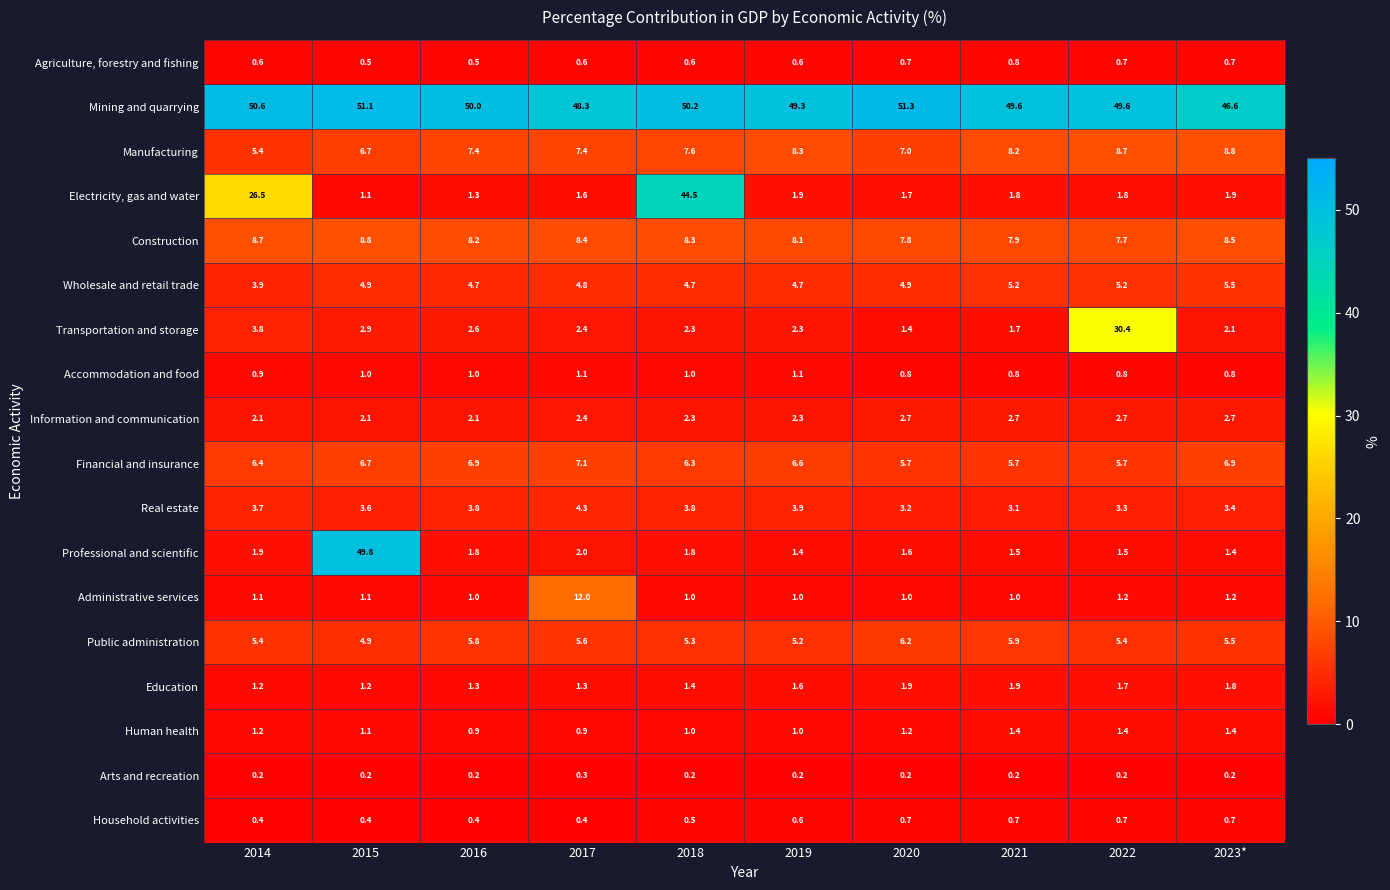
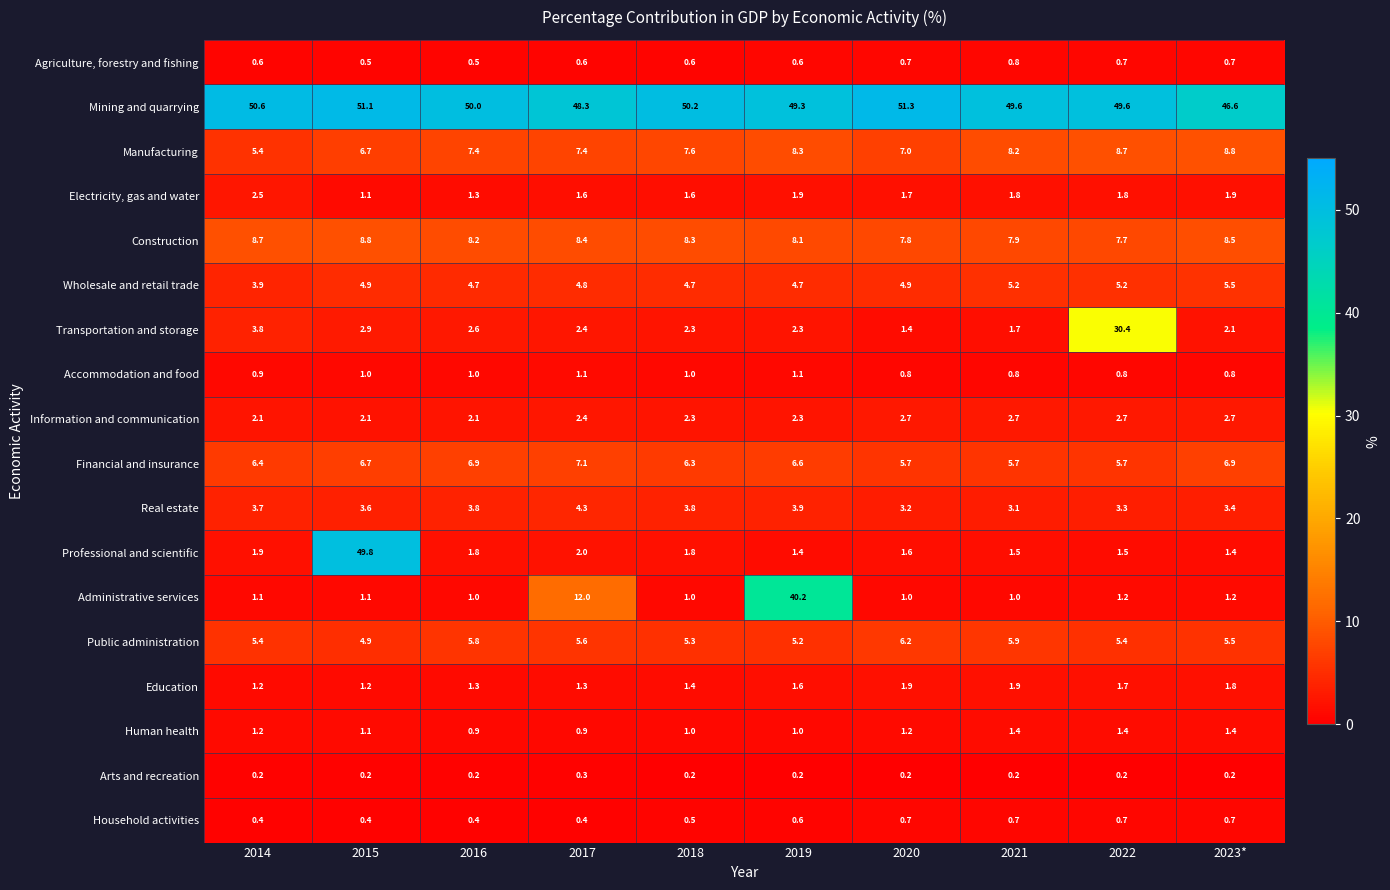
Electricity, gas and water, 2014: 26.5 -> 2.5
Electricity, gas and water, 2018: 44.5 -> 1.6
Administrative services, 2019: 1.0 -> 40.2
